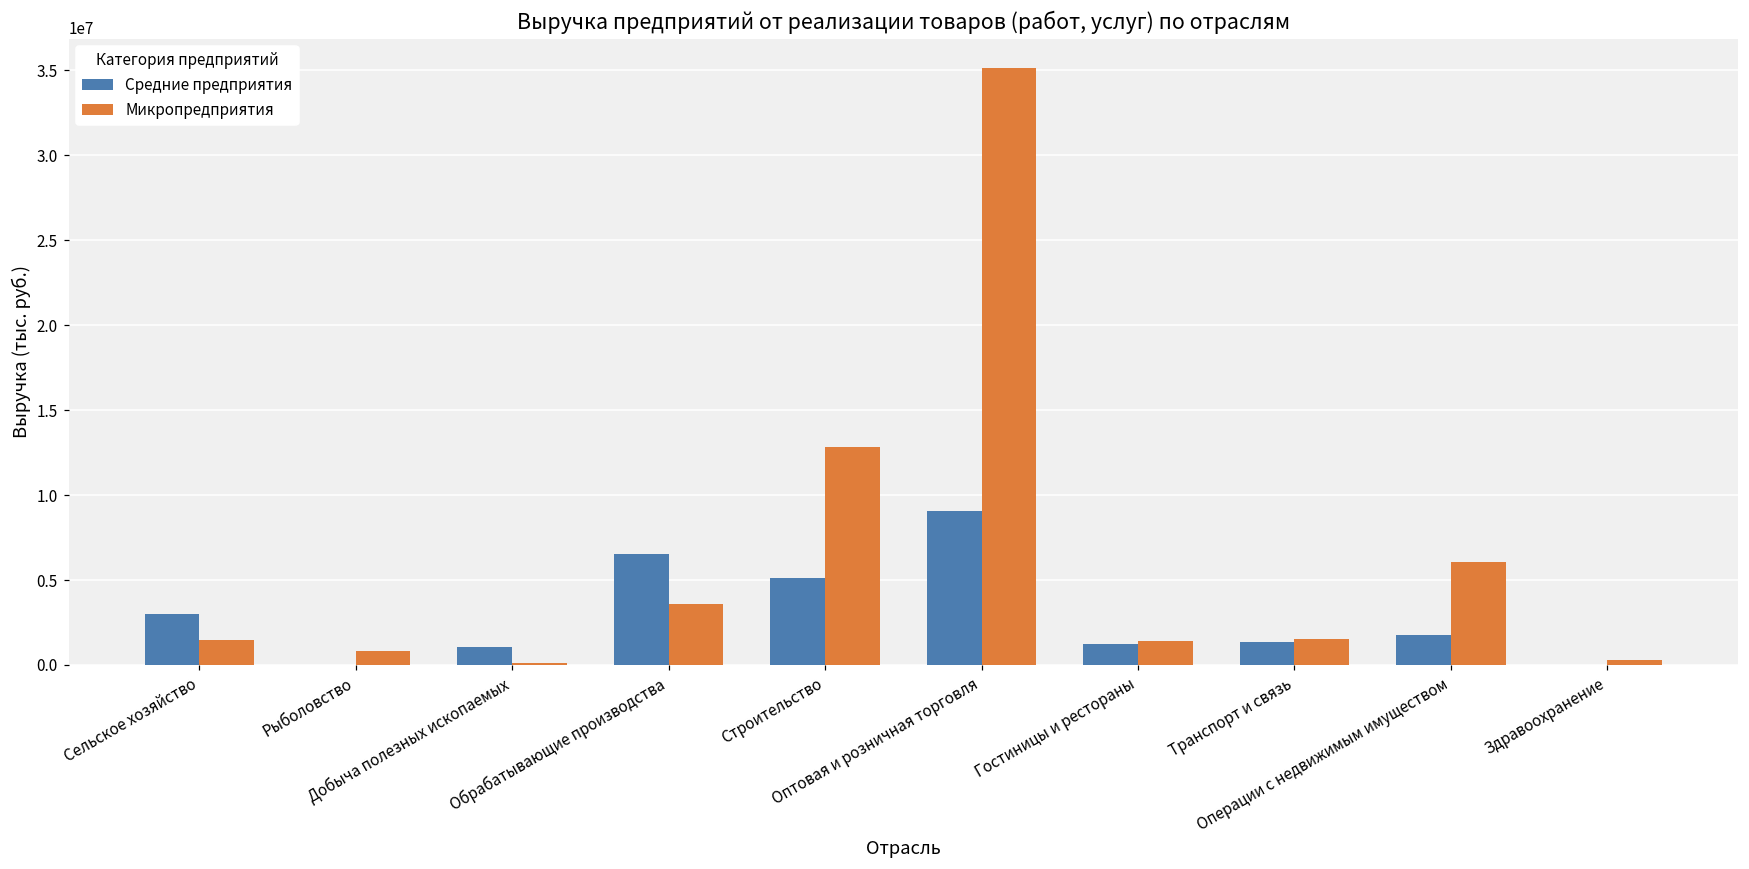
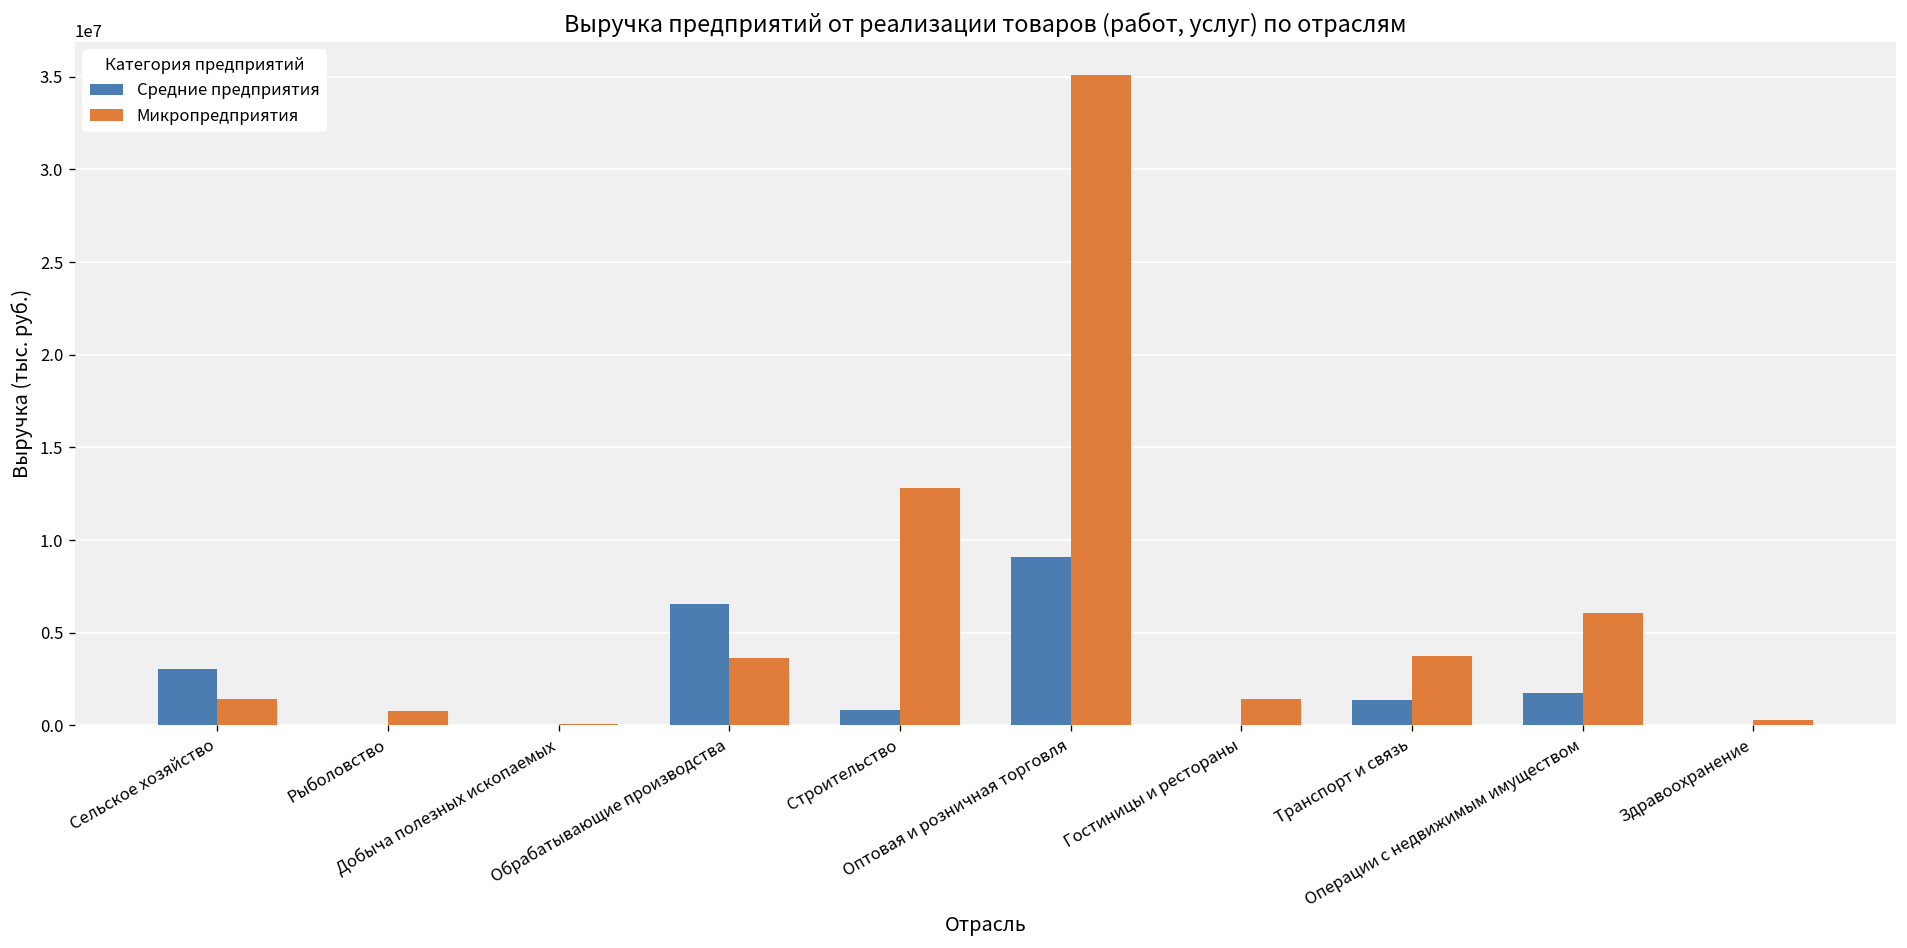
Средние предприятия, Добыча полезных ископаемых: 1100000 -> 0
Средние предприятия, Строительство: 5100000 -> 800000
Средние предприятия, Гостиницы и рестораны: 1200000 -> 0
Микропредприятия, Транспорт и связь: 1600000 -> 3800000
